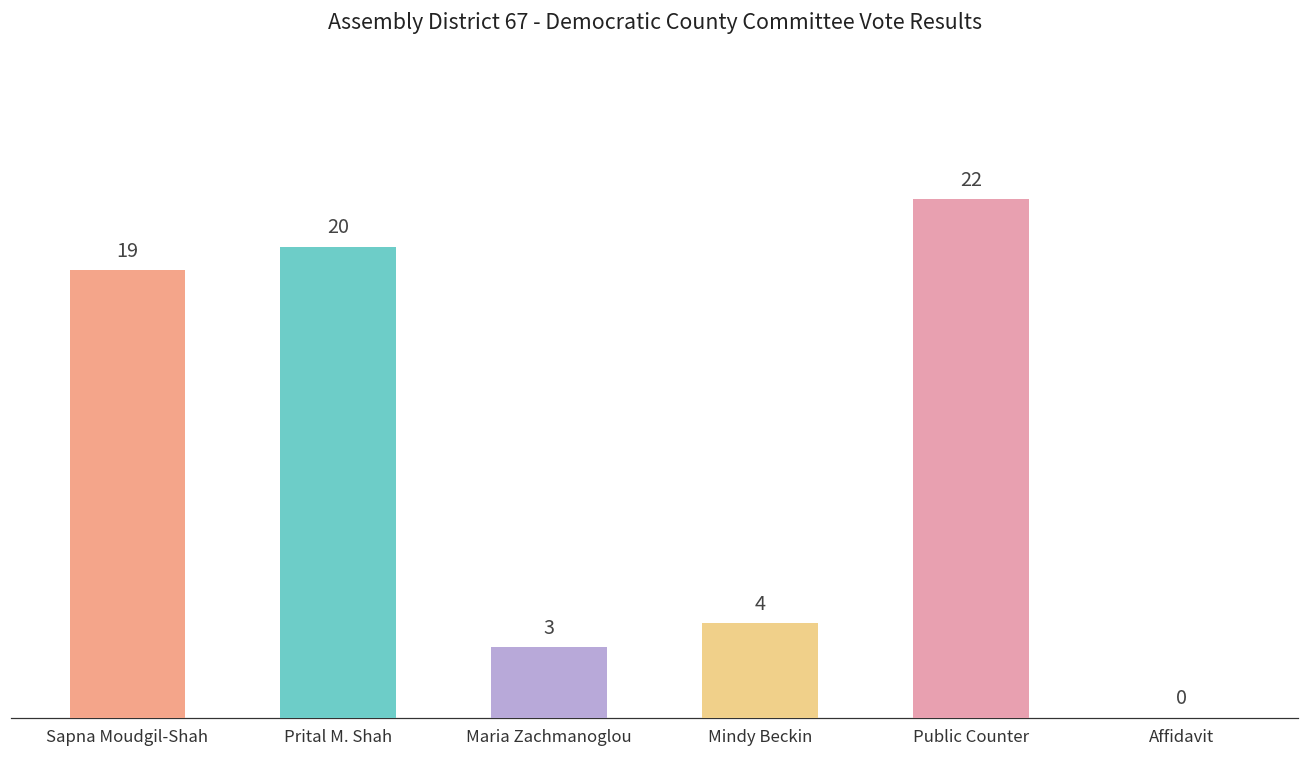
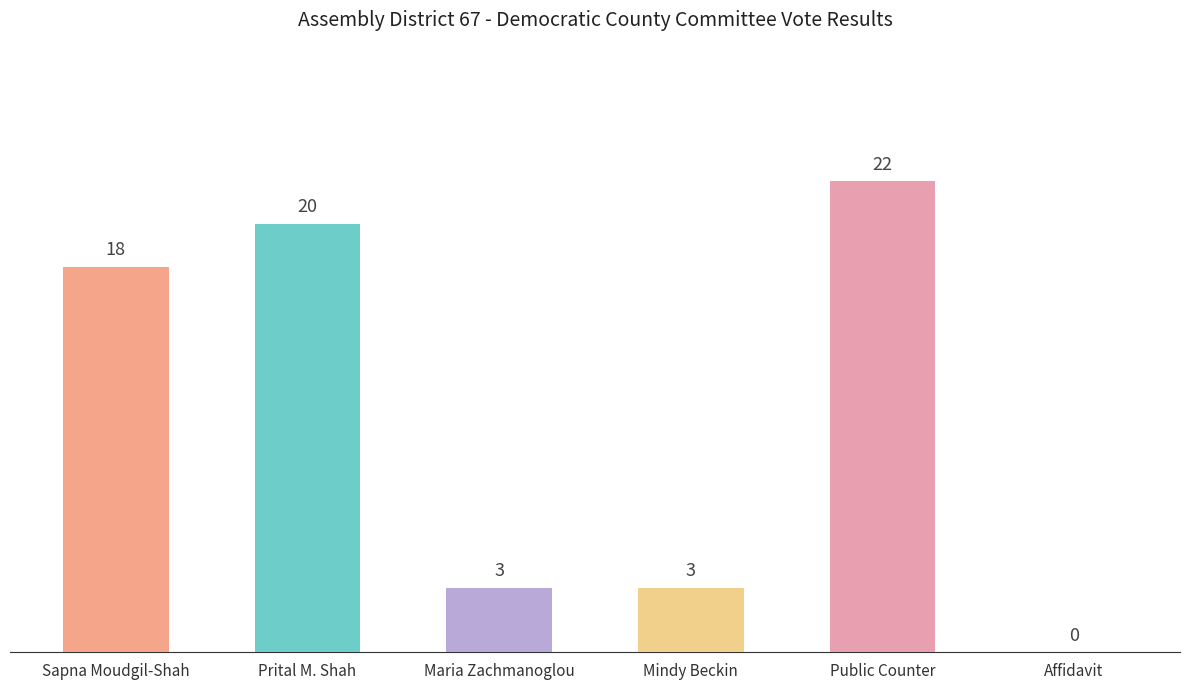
Sapna Moudgil-Shah: 19 -> 18
Mindy Beckin: 4 -> 3
